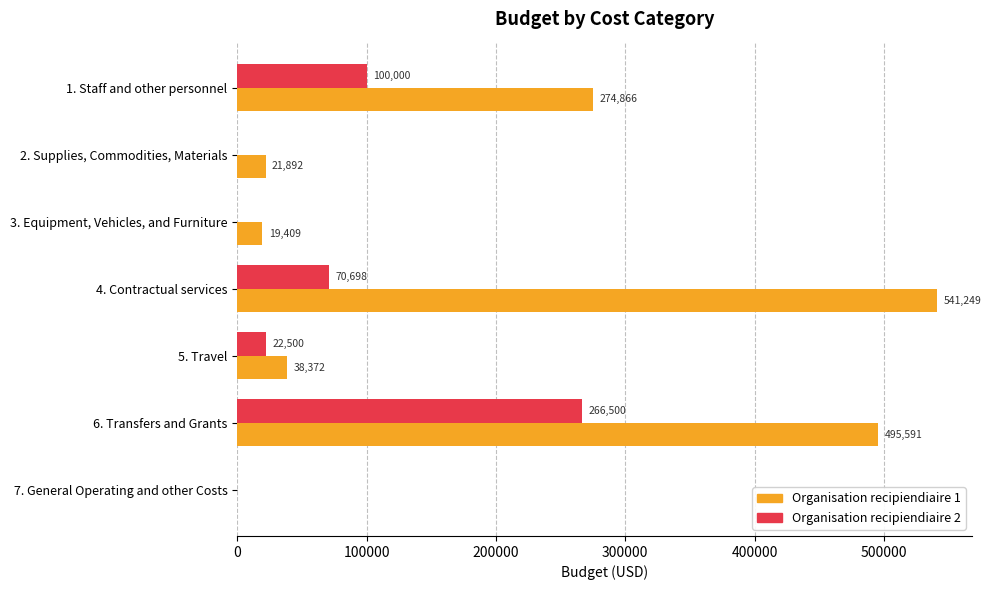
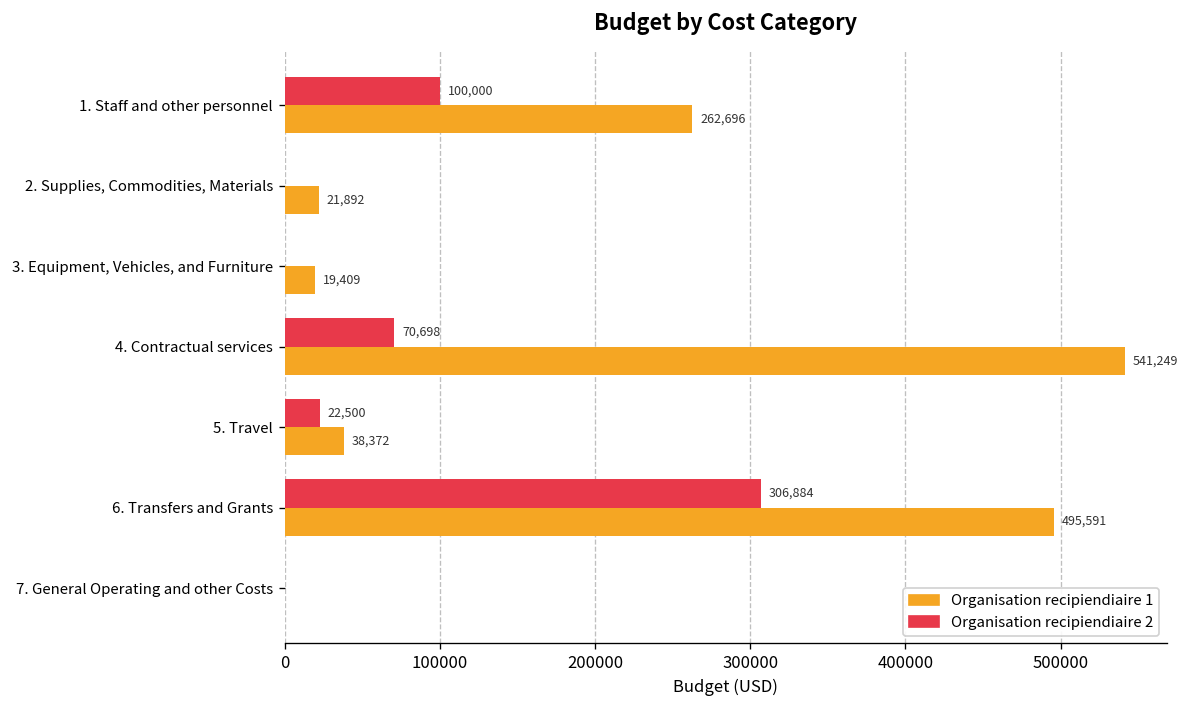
Organisation recipiendiaire 1, 1. Staff and other personnel: 274,866 -> 262,696
Organisation recipiendiaire 2, 6. Transfers and Grants: 266,500 -> 306,884
